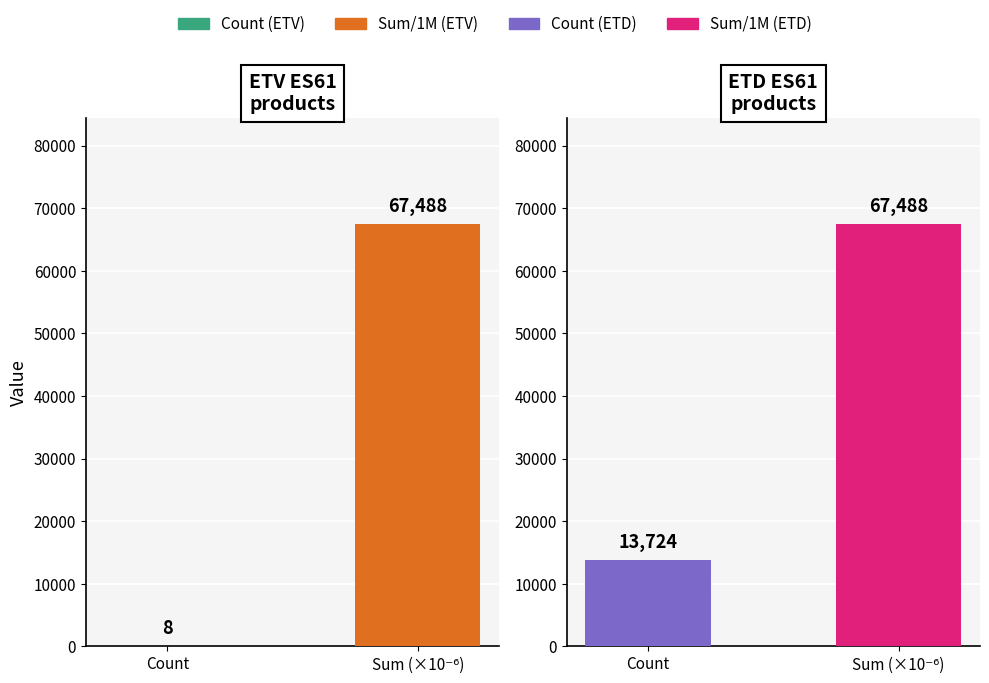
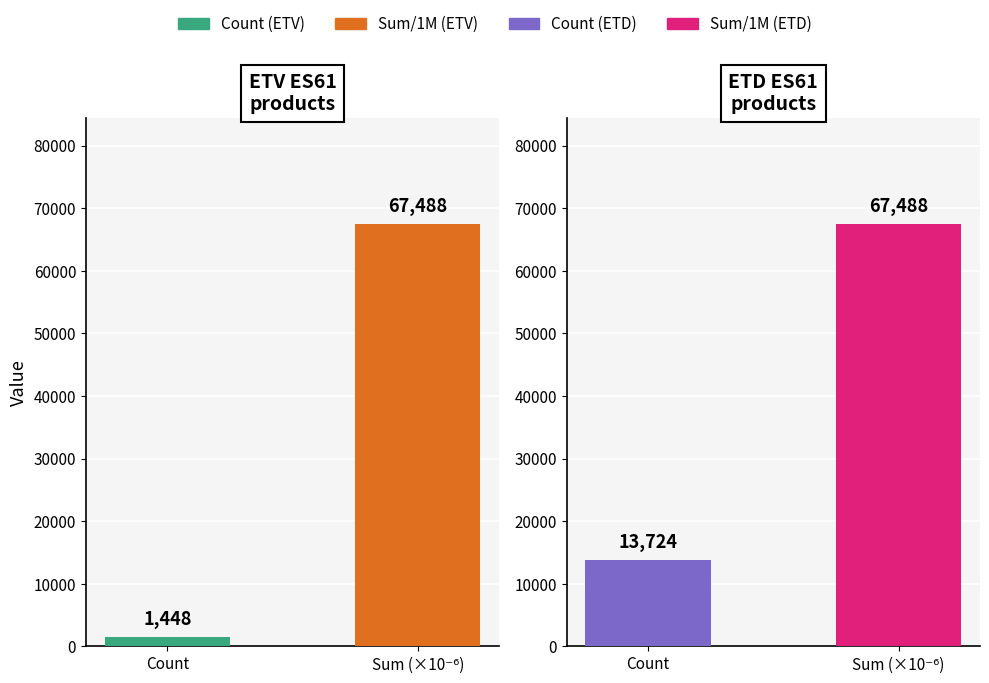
ETV ES61 products, Count: 8 -> 1,448
